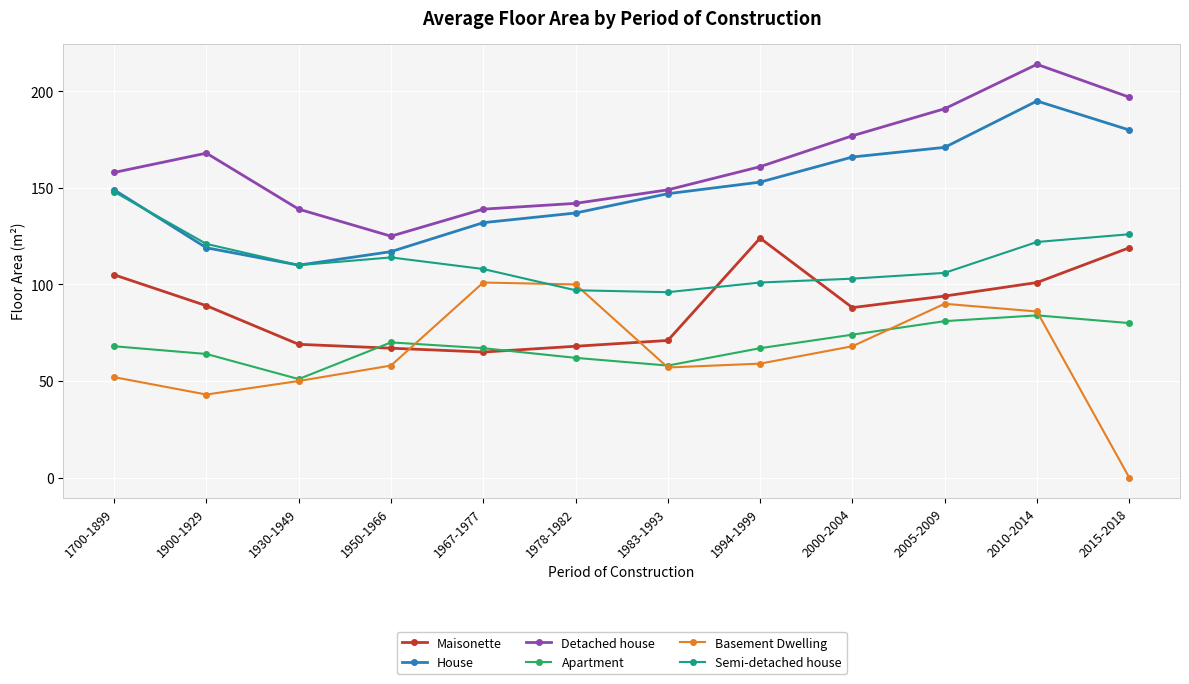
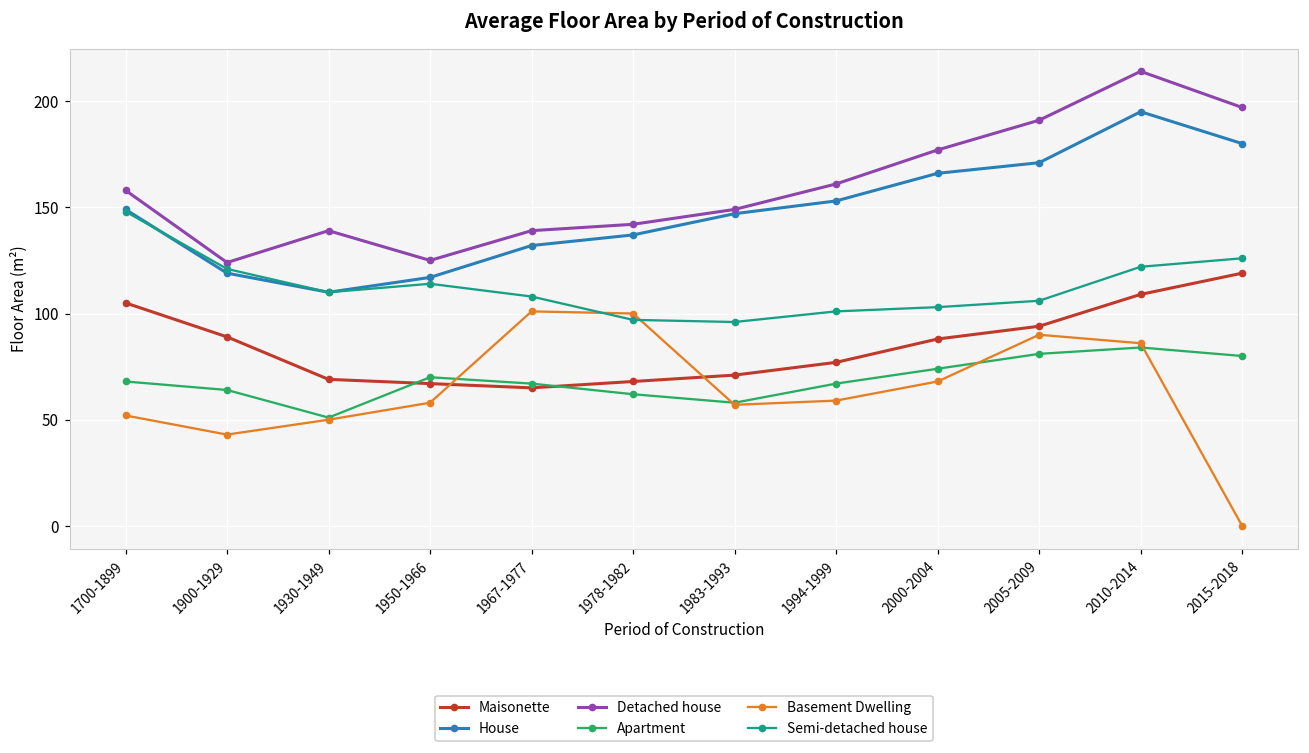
Detached house, 1900-1929: 168 -> 124
Maisonette, 1994-1999: 124 -> 77
Maisonette, 2010-2014: 101 -> 109
